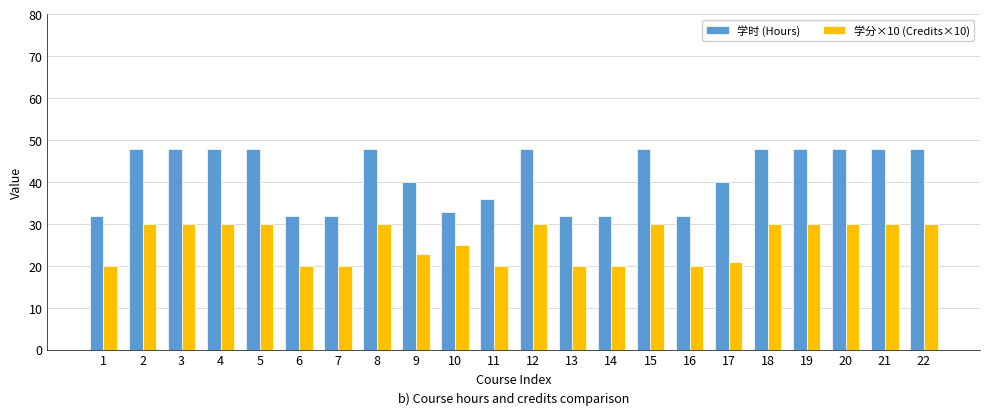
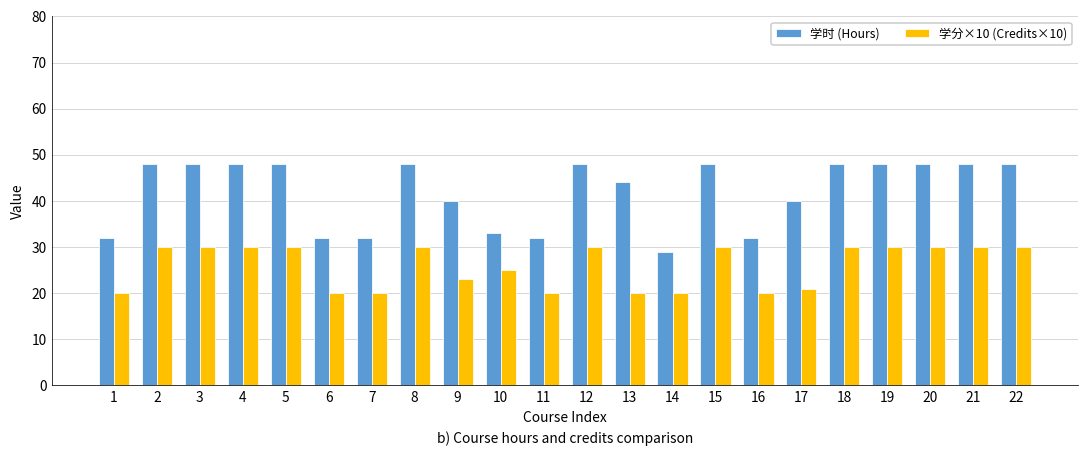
学时 (Hours), 11: 36 -> 32
学时 (Hours), 13: 32 -> 44
学时 (Hours), 14: 32 -> 29
